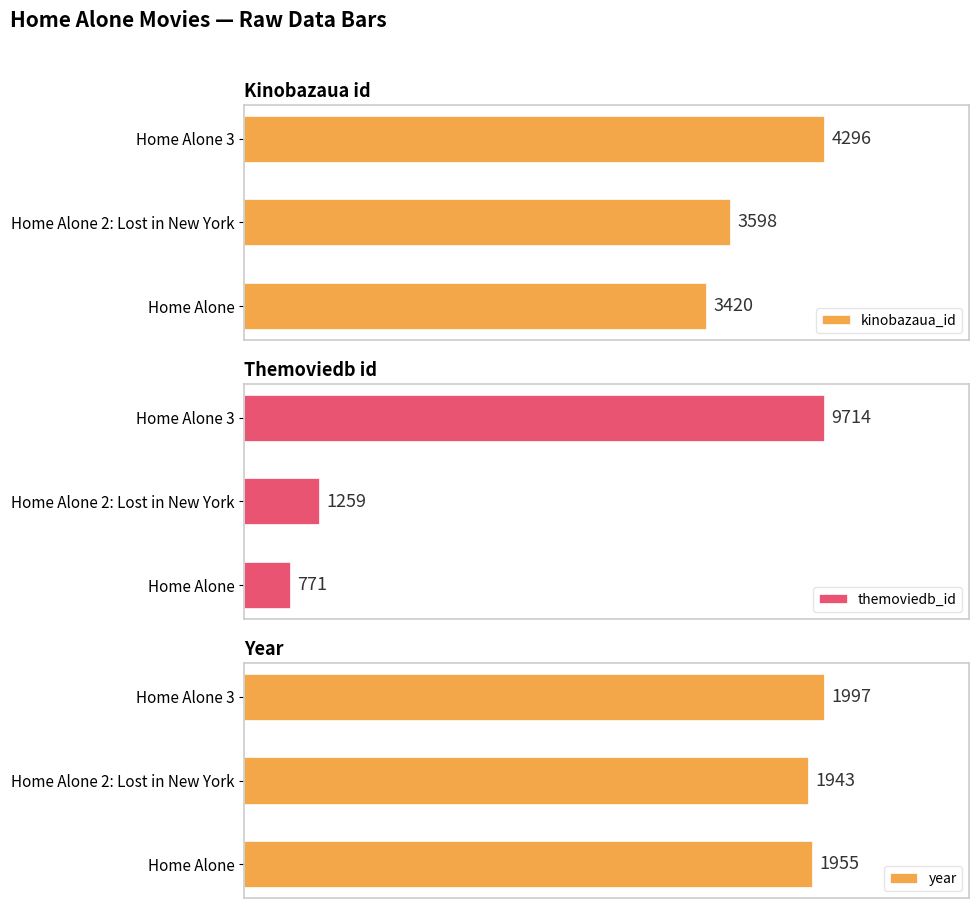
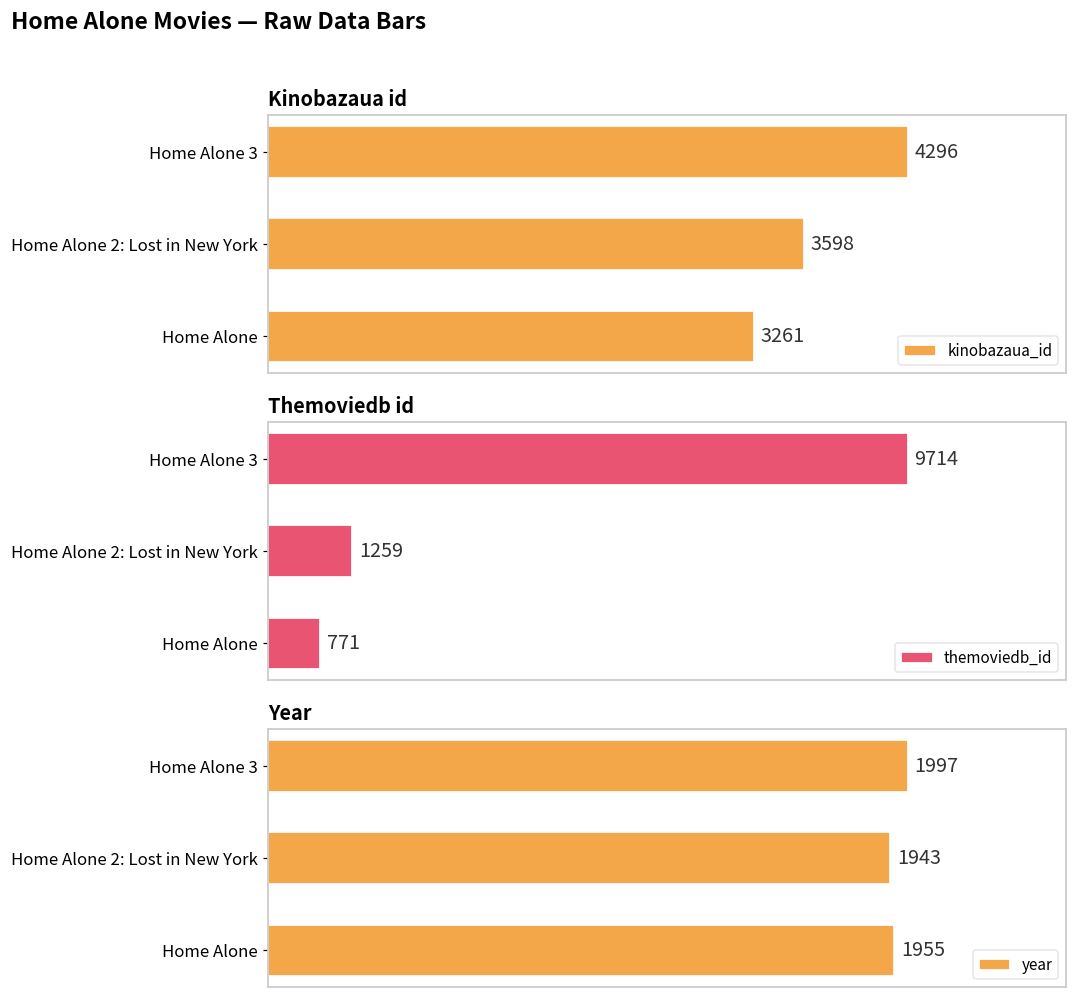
Kinobazaua id, Home Alone: 3420 -> 3261
